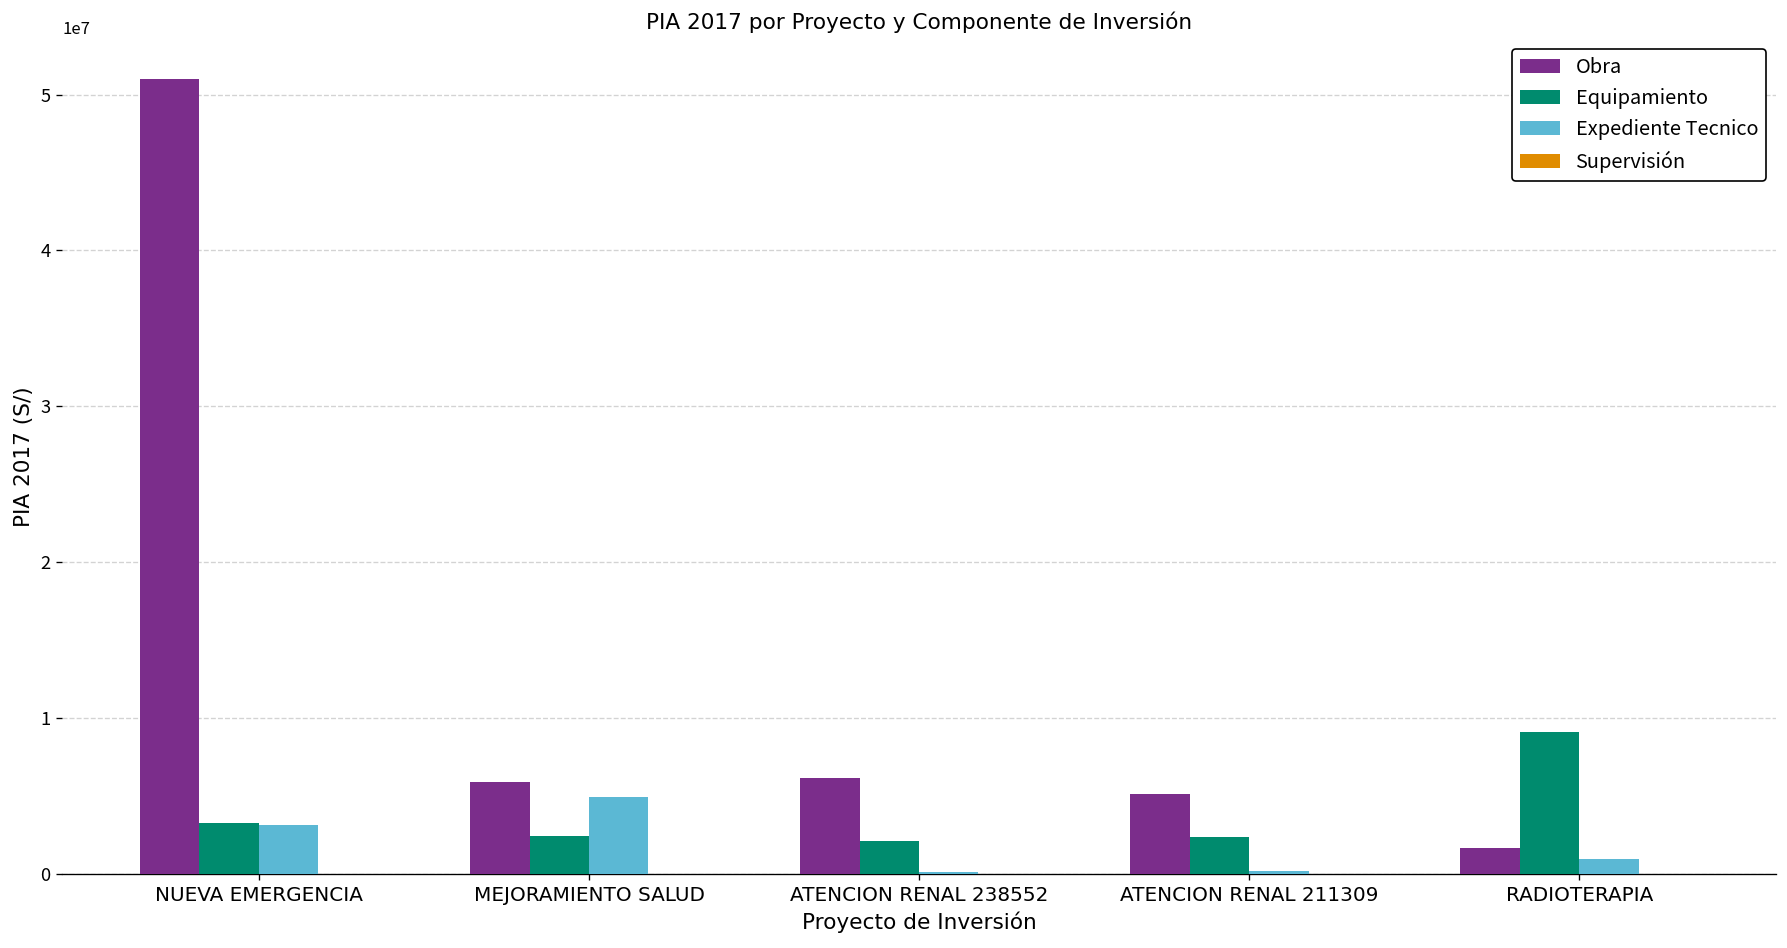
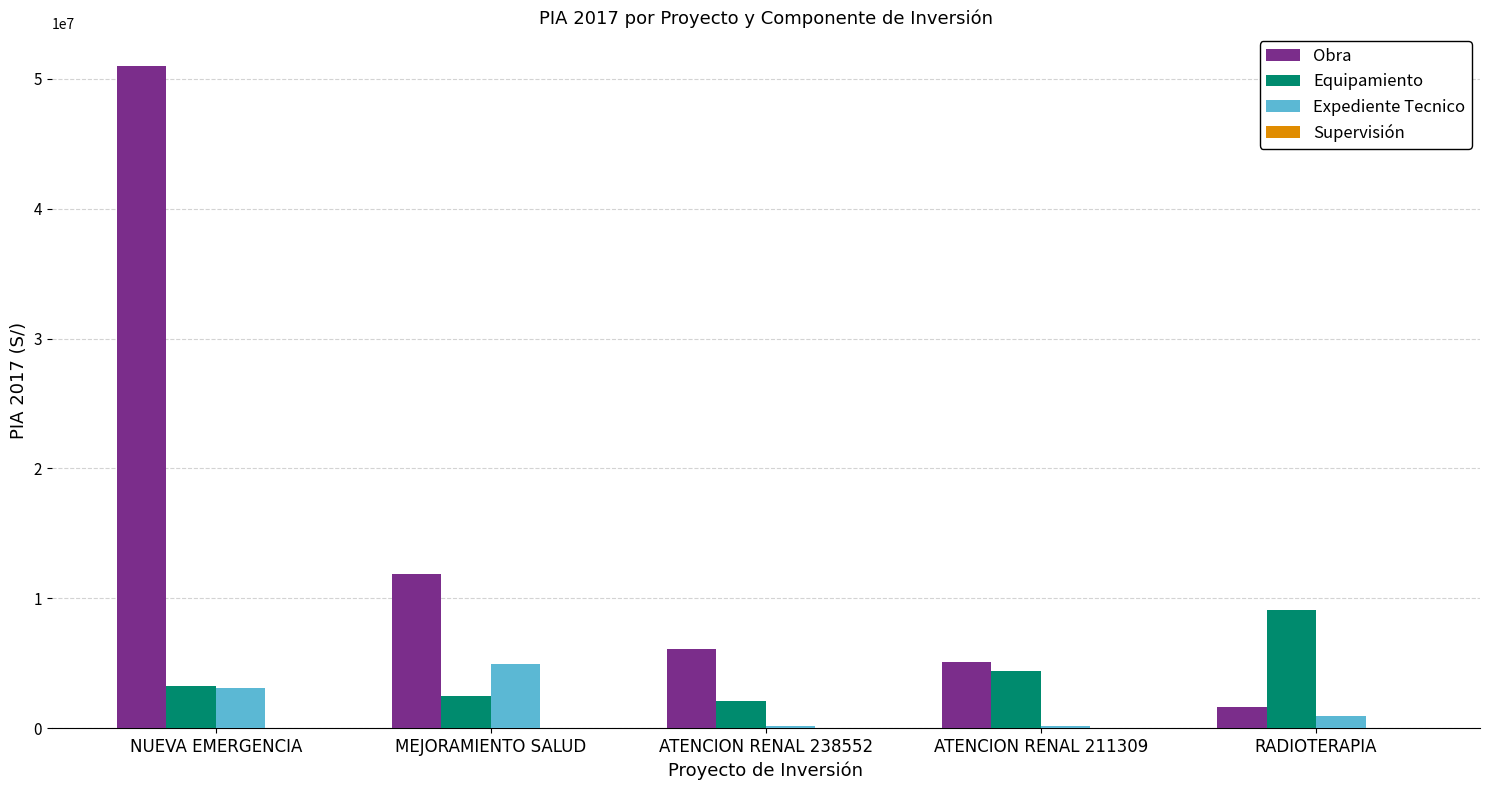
Obra, MEJORAMIENTO SALUD: 5900000 -> 11900000
Equipamiento, ATENCION RENAL 211309: 2400000 -> 4400000
